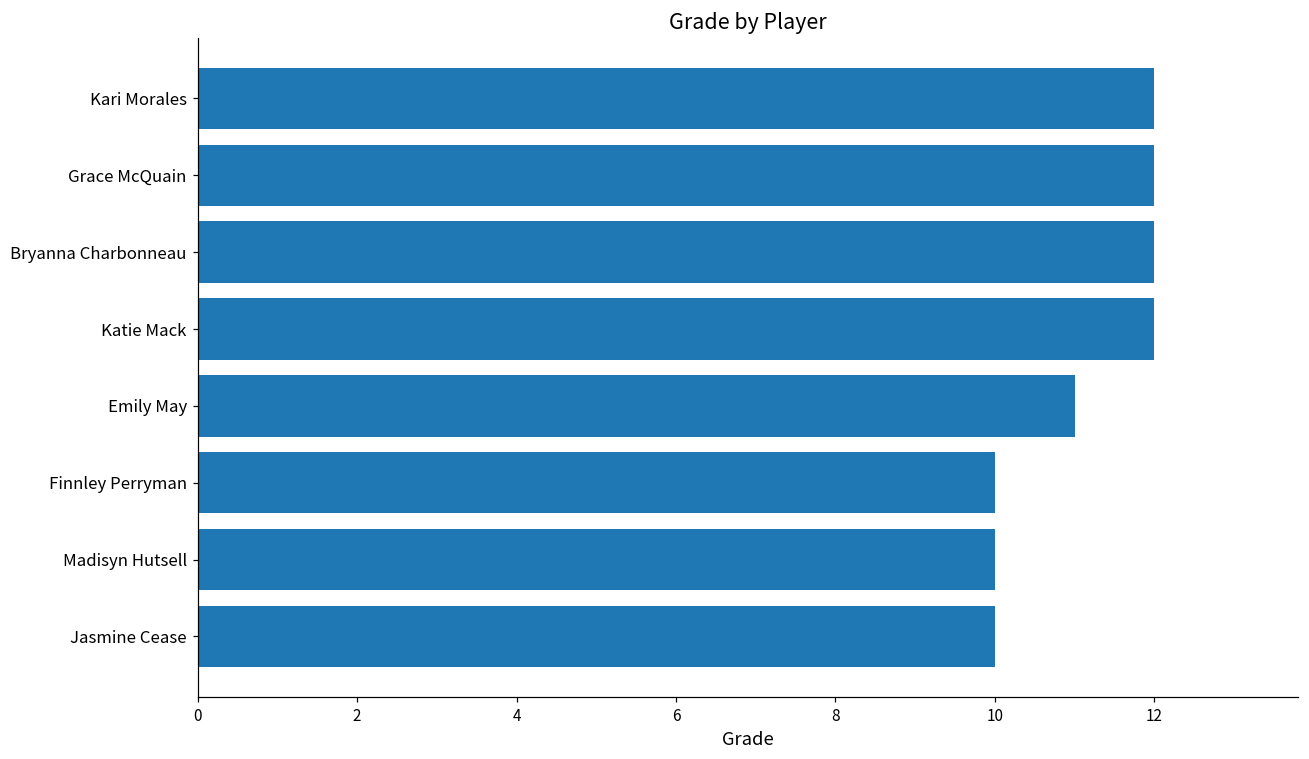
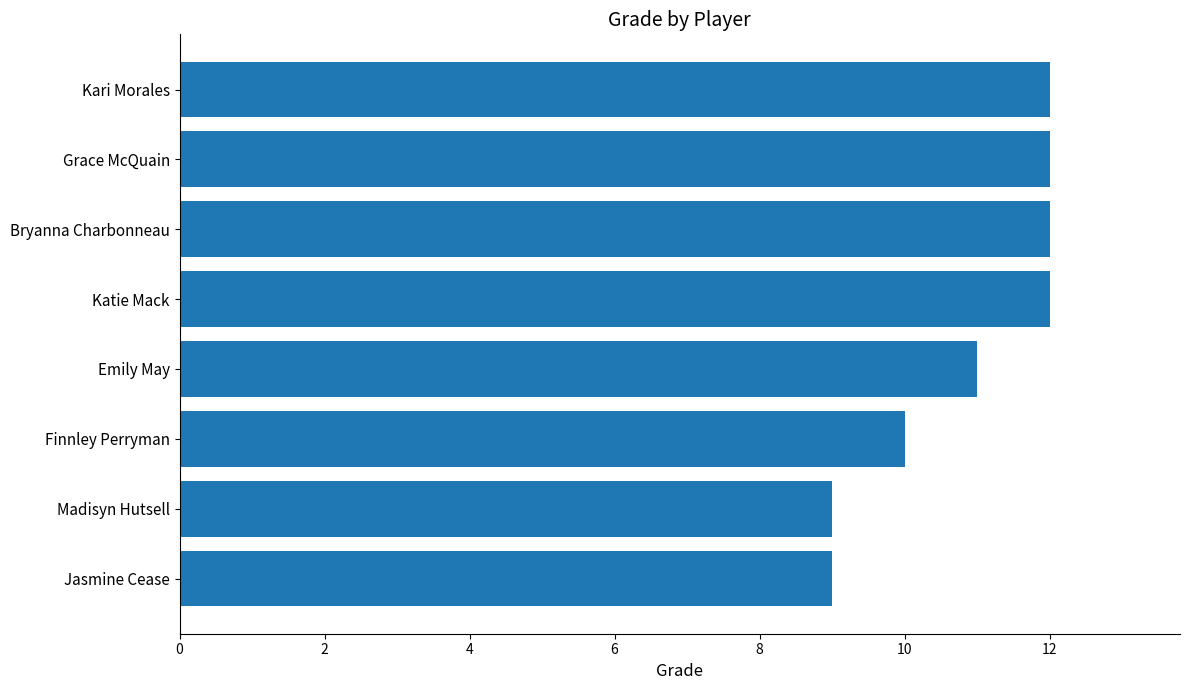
Madisyn Hutsell: 10 -> 9
Jasmine Cease: 10 -> 9
